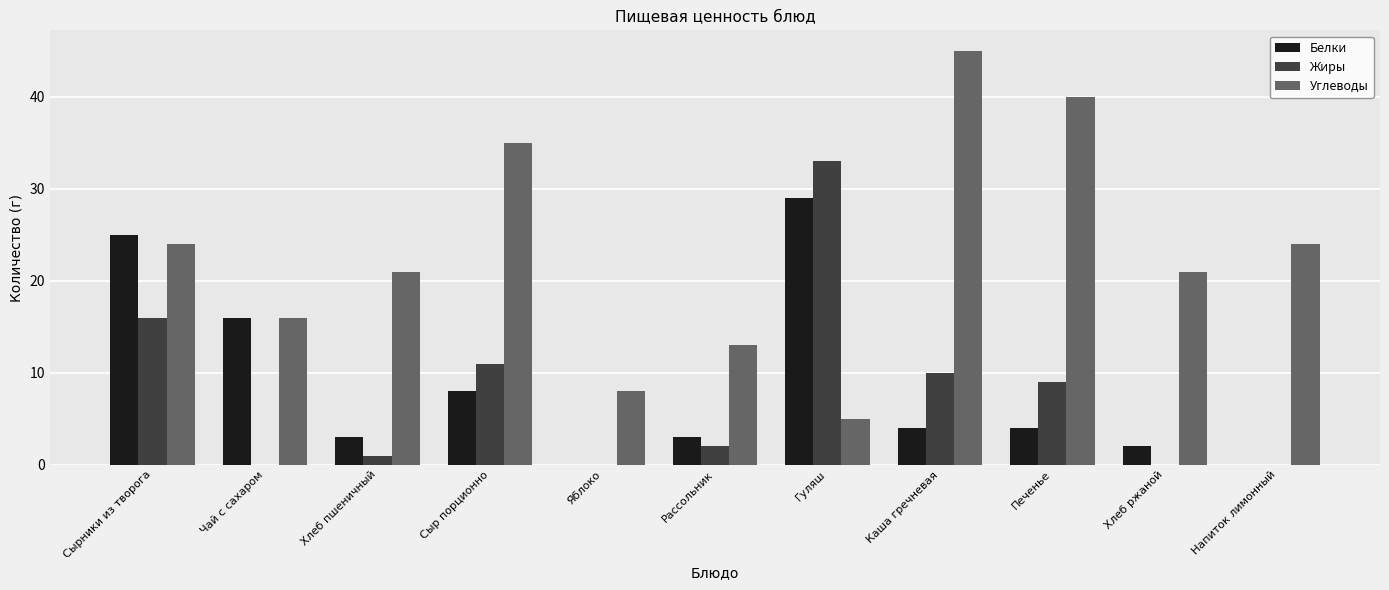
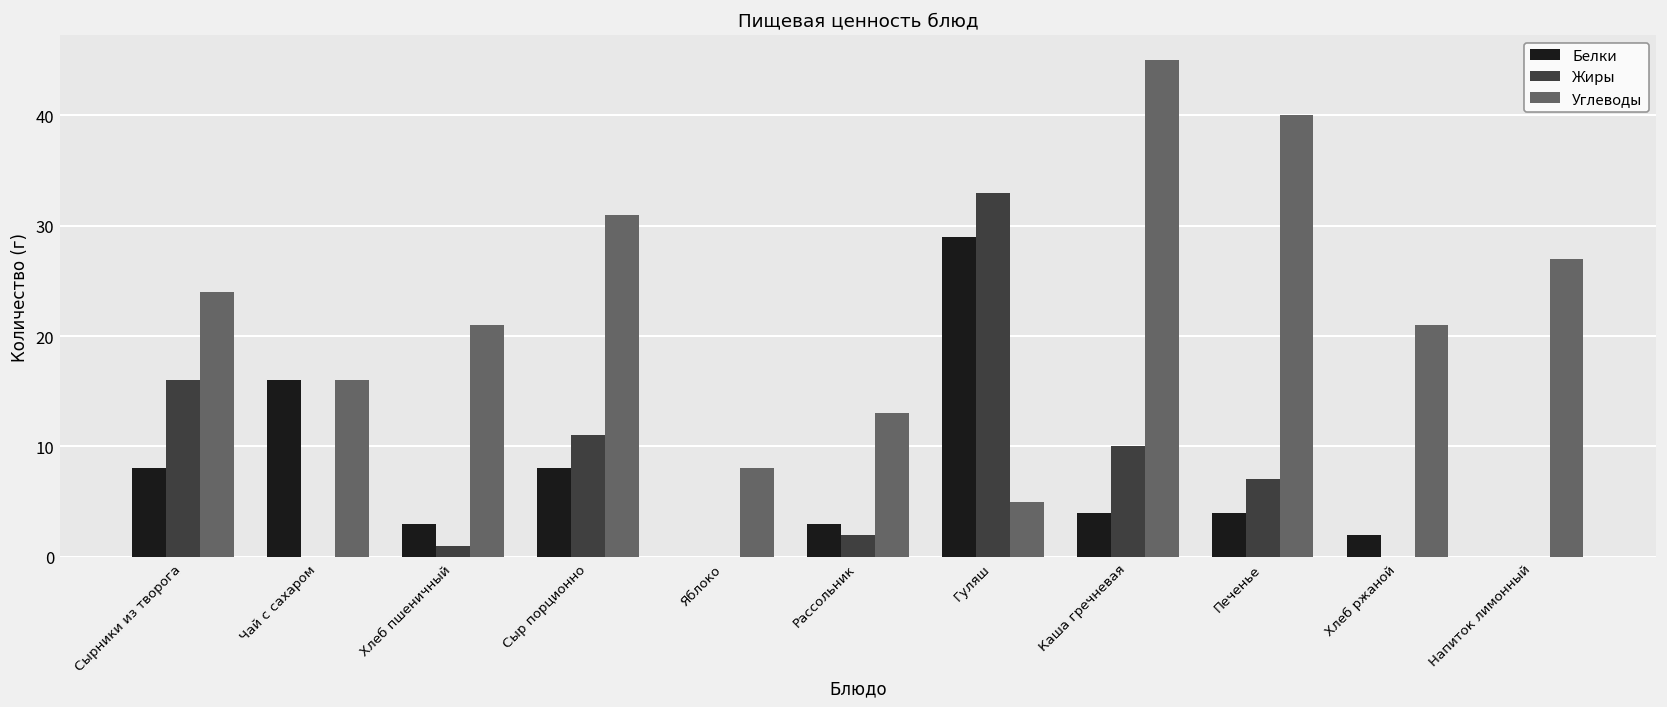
Белки, Сырники из творога: 25 -> 8
Углеводы, Сыр порционно: 35 -> 31
Жиры, Печенье: 9 -> 7
Углеводы, Напиток лимонный: 24 -> 27
